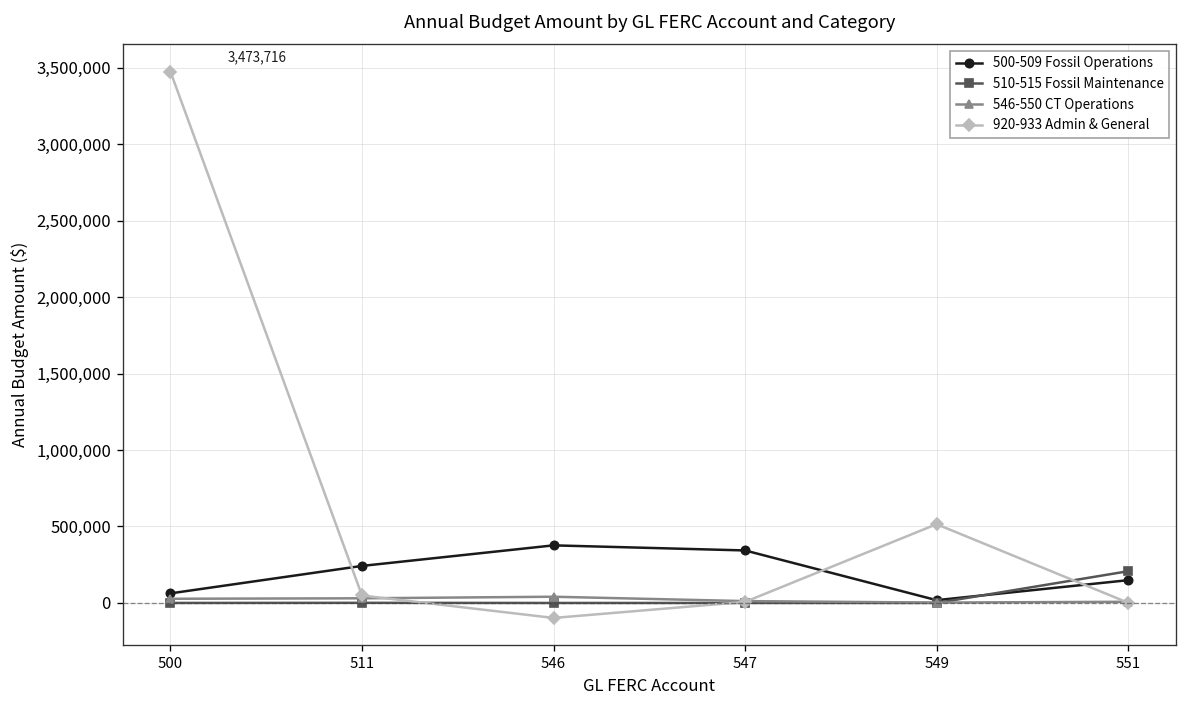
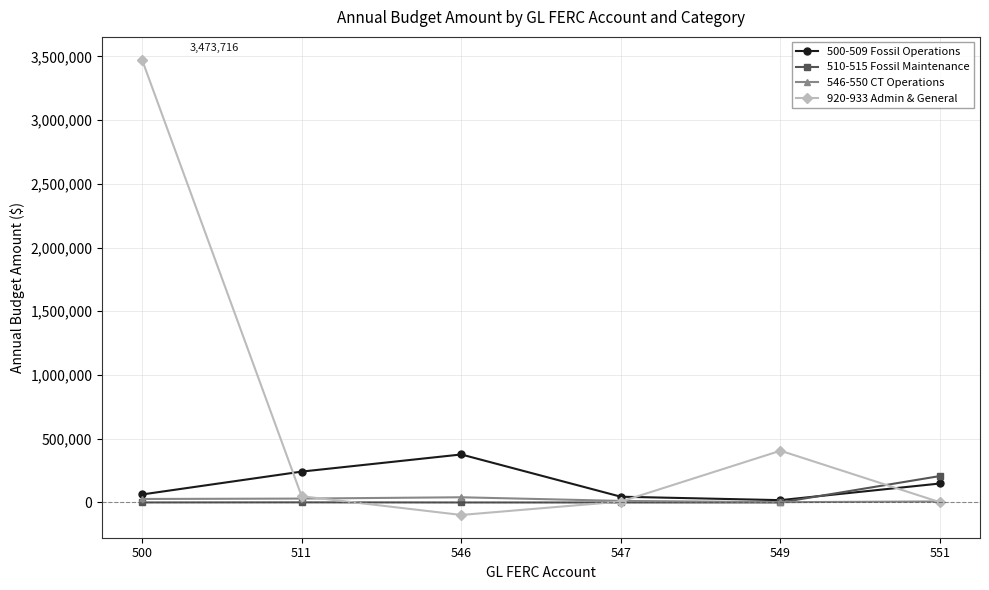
500-509 Fossil Operations, 547: 340,000 -> 50,000
920-933 Admin & General, 549: 510,000 -> 410,000
